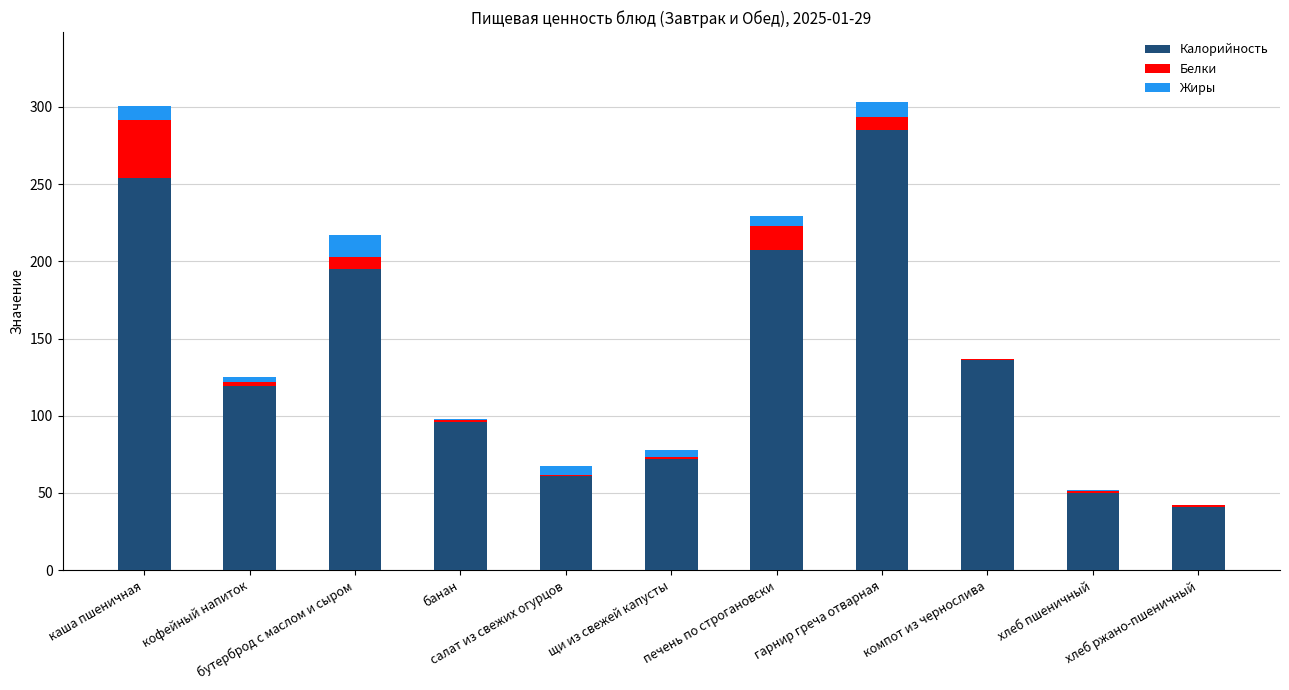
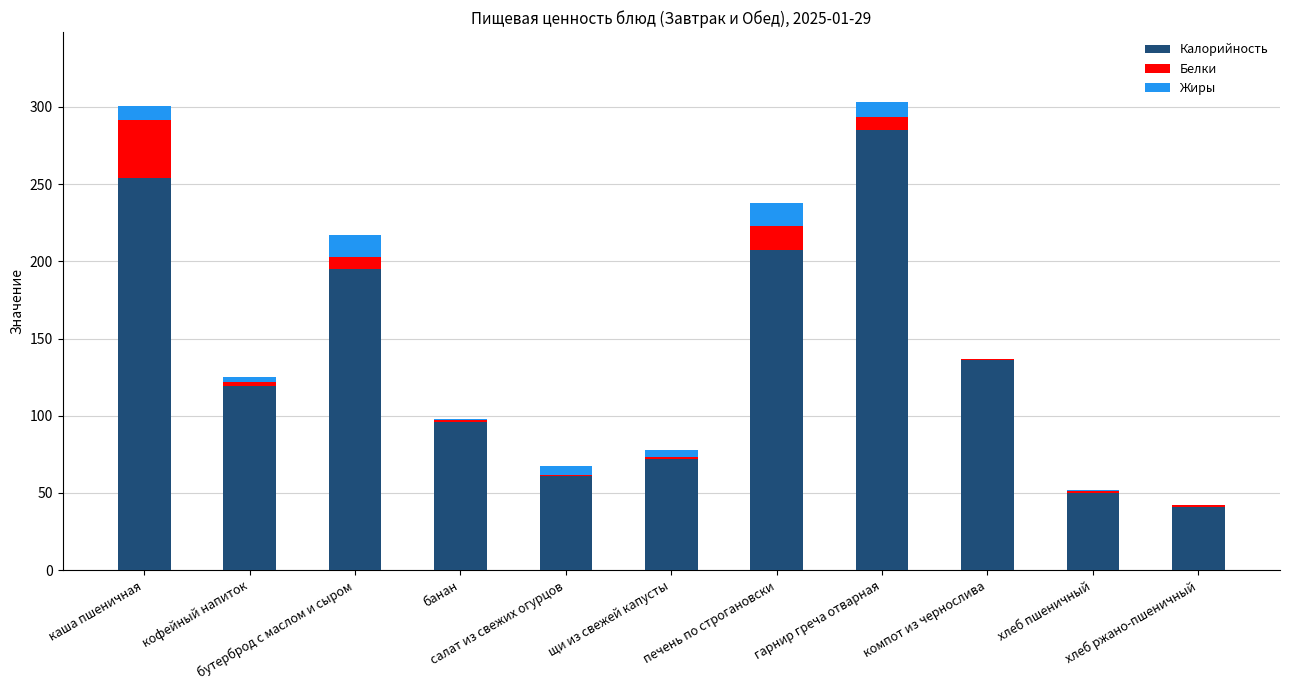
Жиры, печень по строгановски: 7 -> 15
